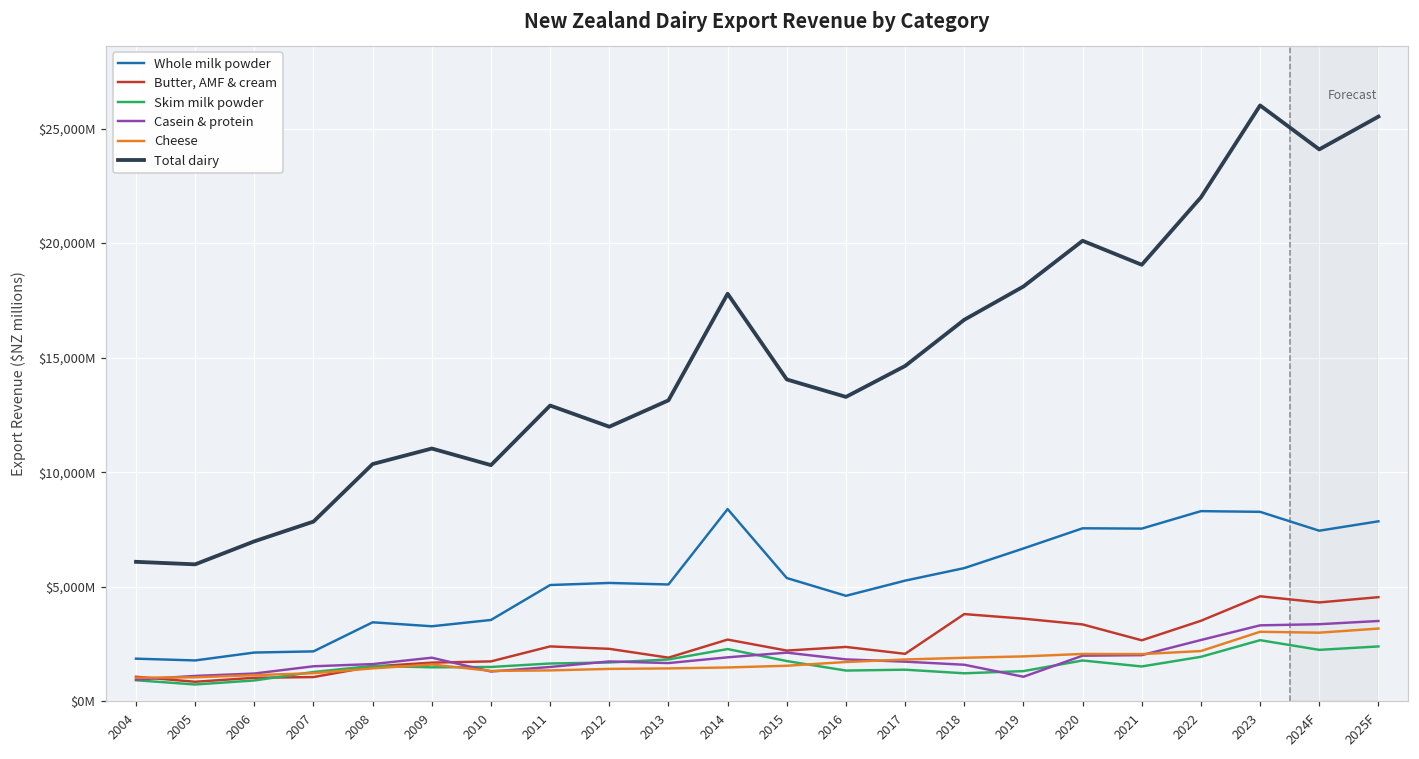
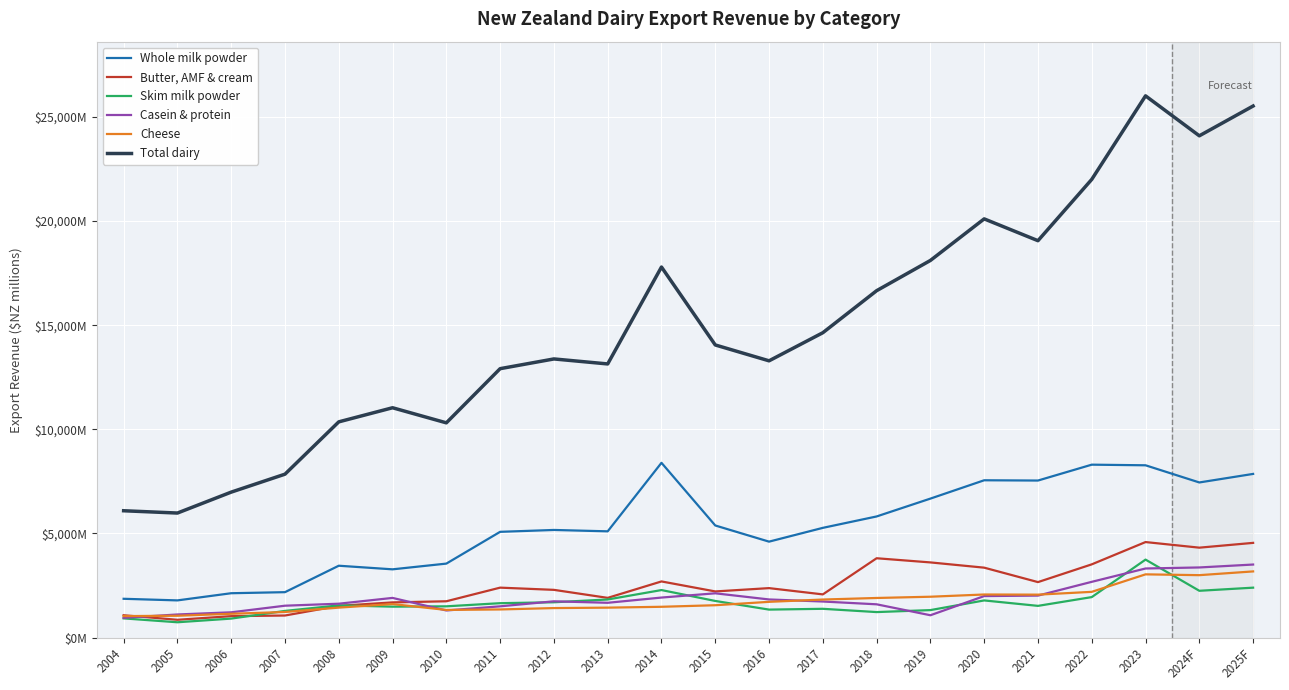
Total dairy, 2012: $12,000,000,000 -> $13,400,000,000
Skim milk powder, 2023: $2,700,000,000 -> $3,700,000,000
